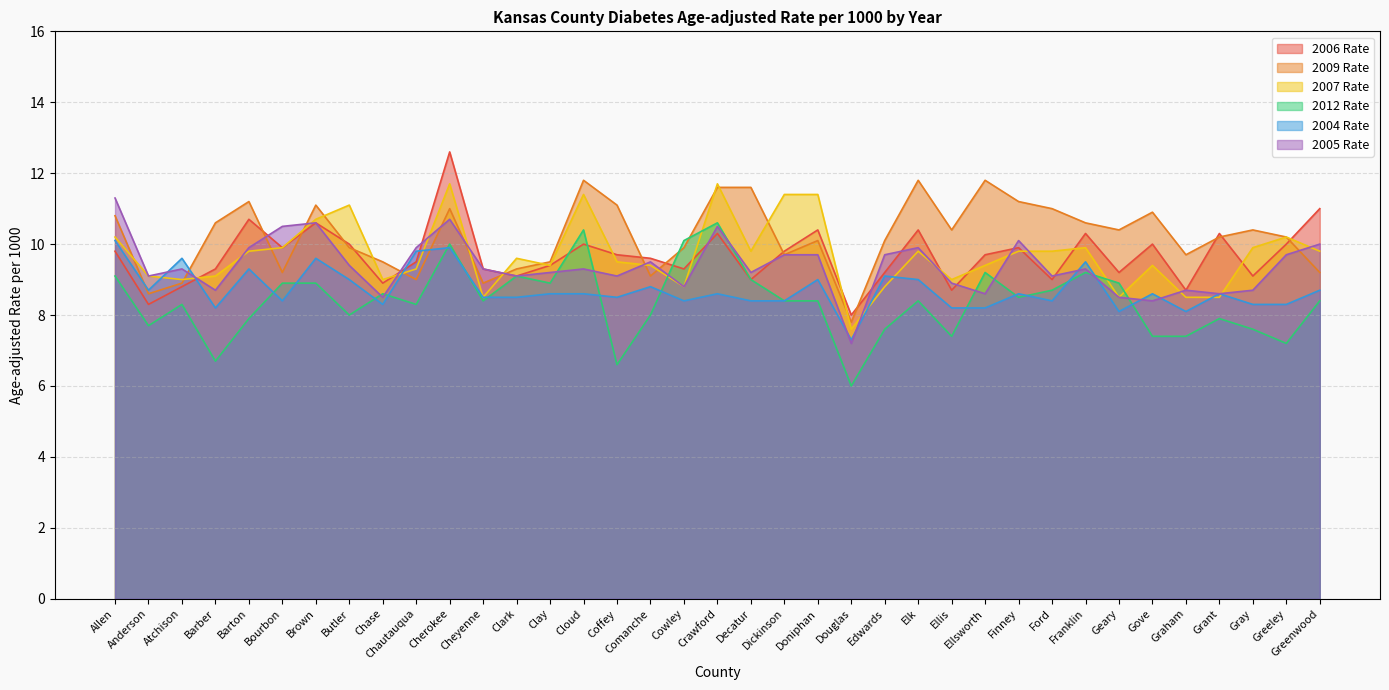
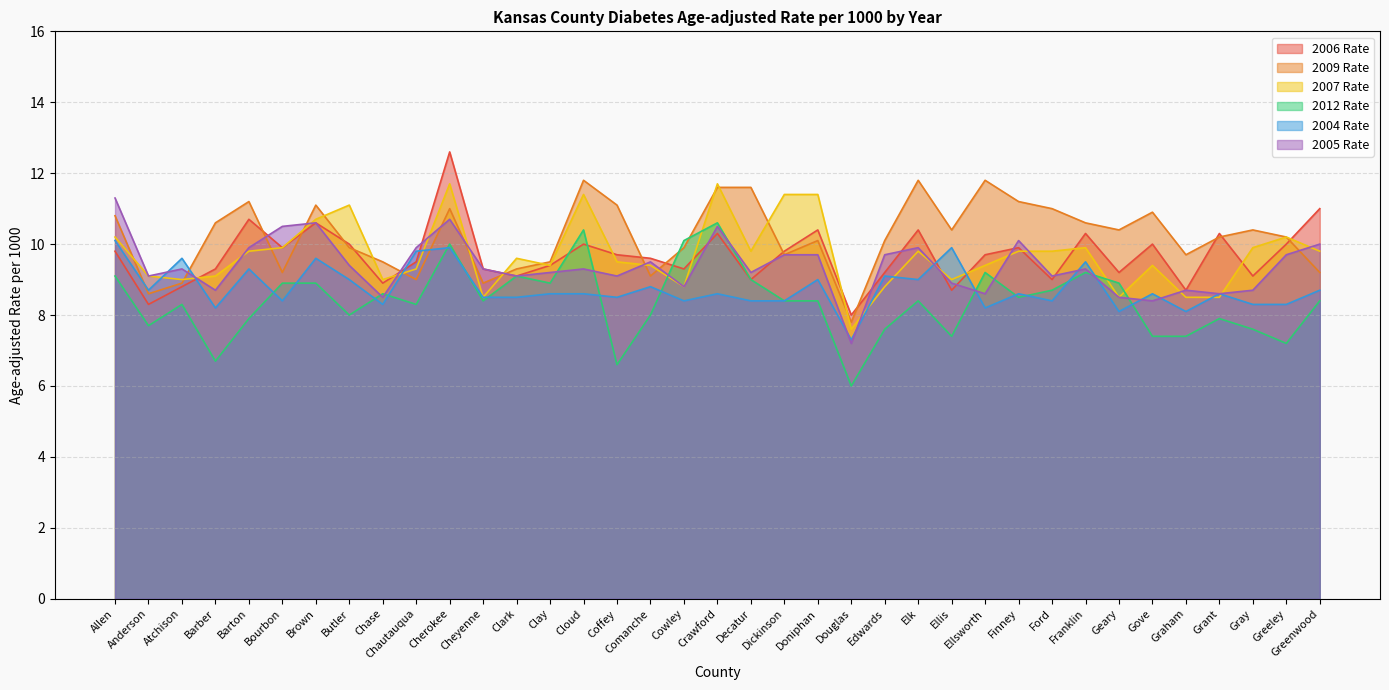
2004 Rate, Ellis: 8.2 -> 9.9
